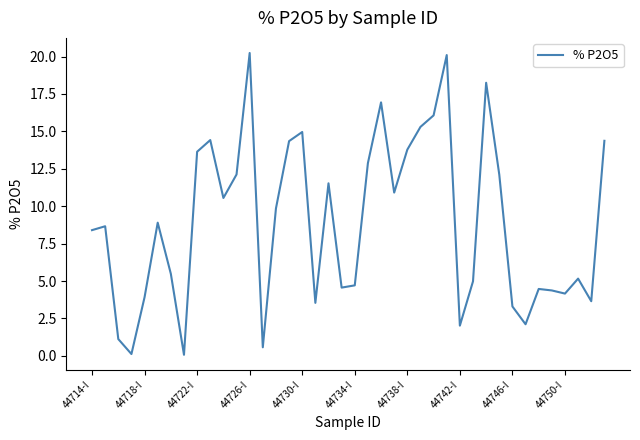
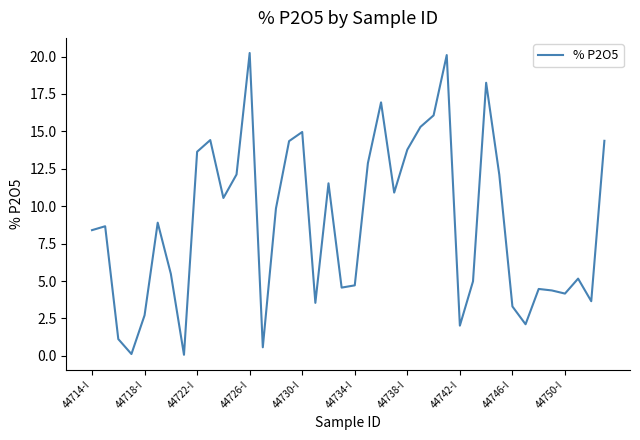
44718-I: 3.9 -> 2.7
